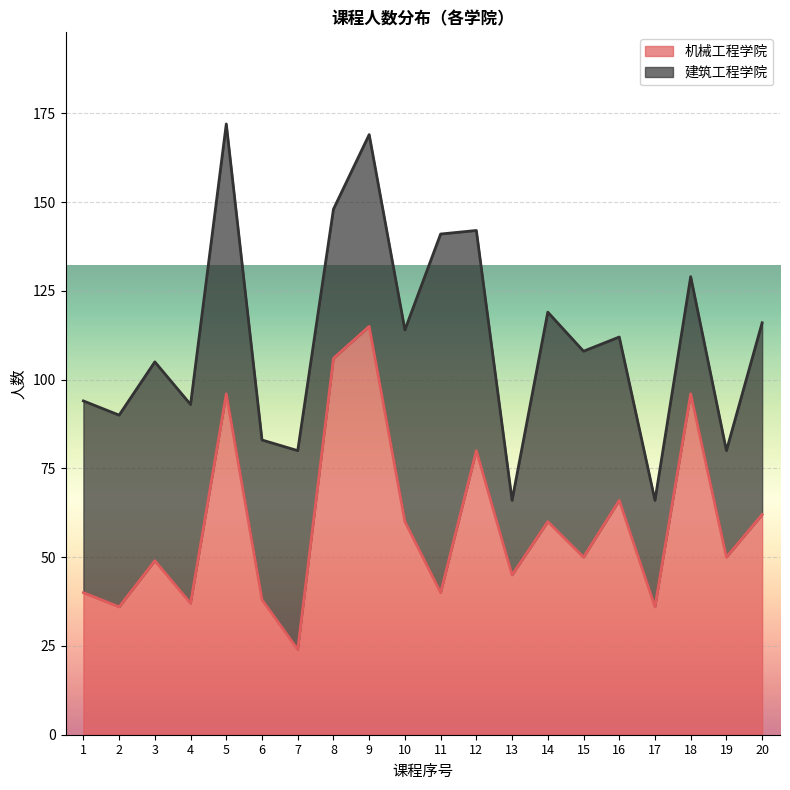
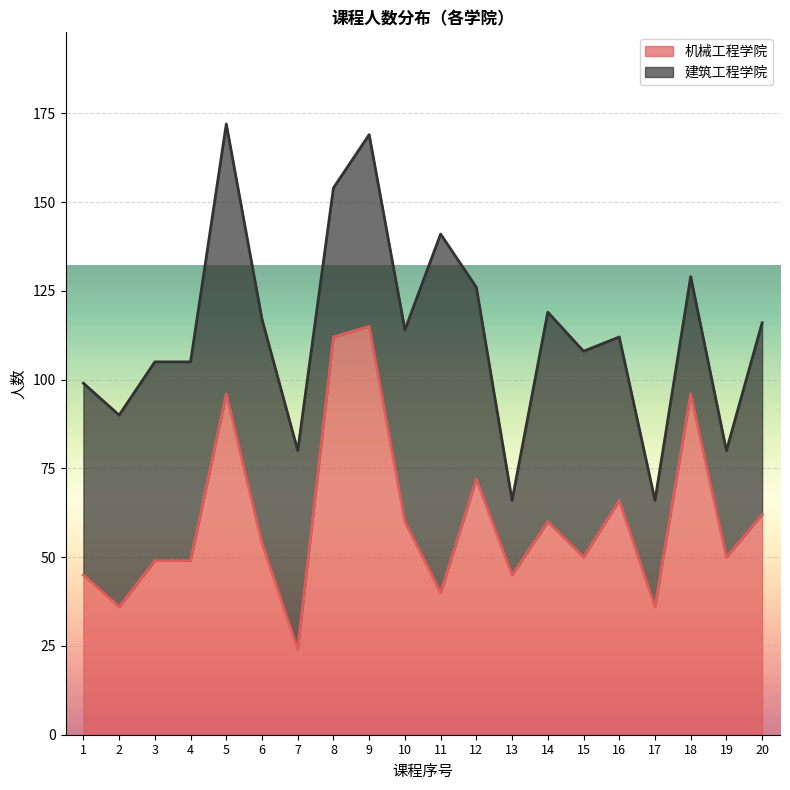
机械工程学院, 1: 40 -> 45
机械工程学院, 4: 37 -> 49
机械工程学院, 6: 38 -> 54
建筑工程学院, 6: 45 -> 63
机械工程学院, 8: 106 -> 112
机械工程学院, 12: 80 -> 72
建筑工程学院, 12: 62 -> 54
